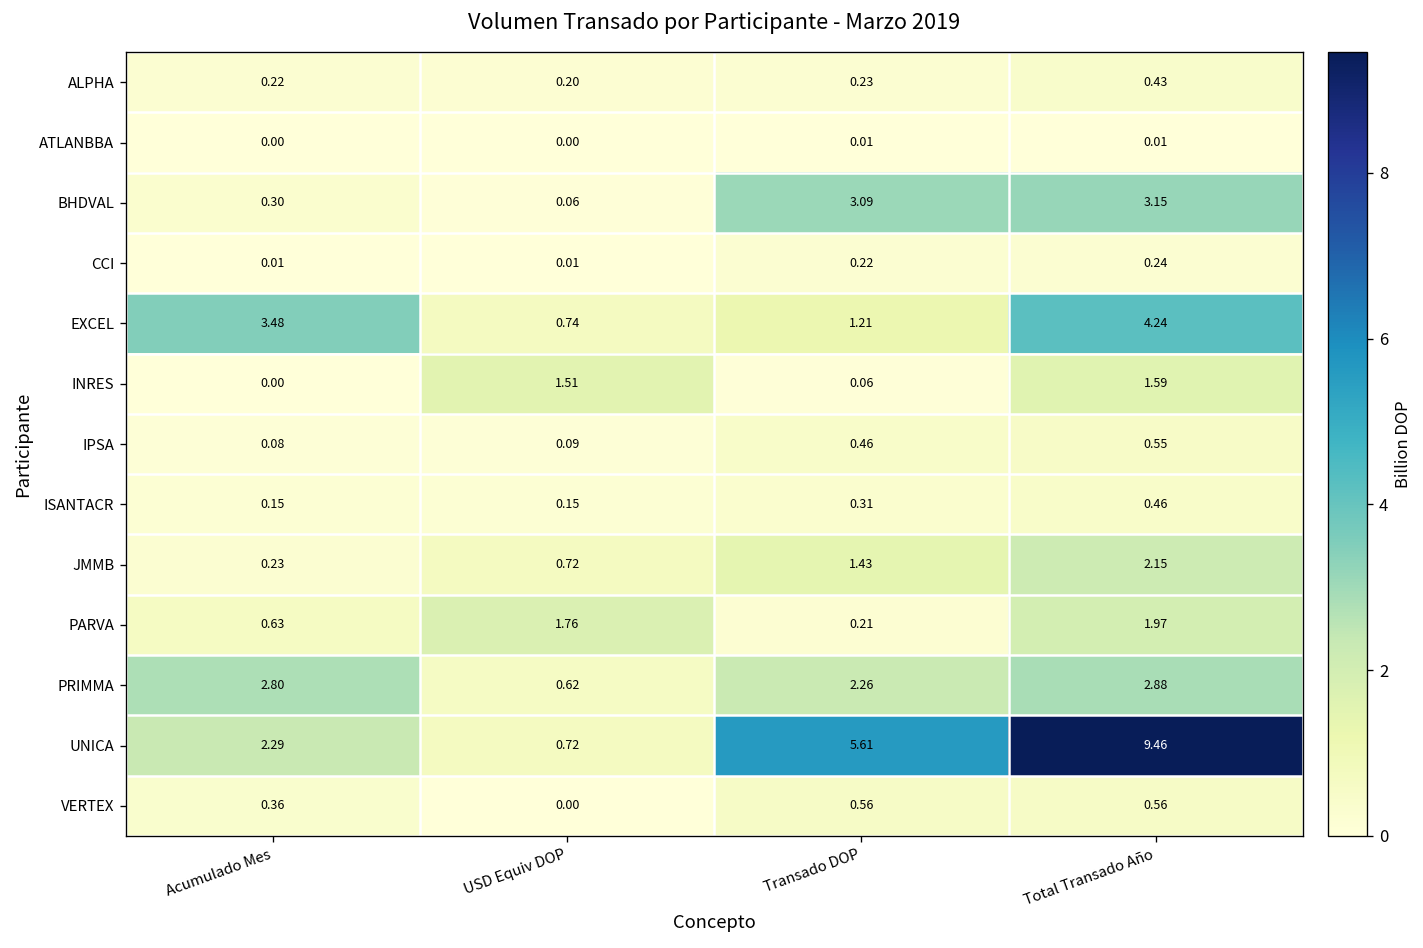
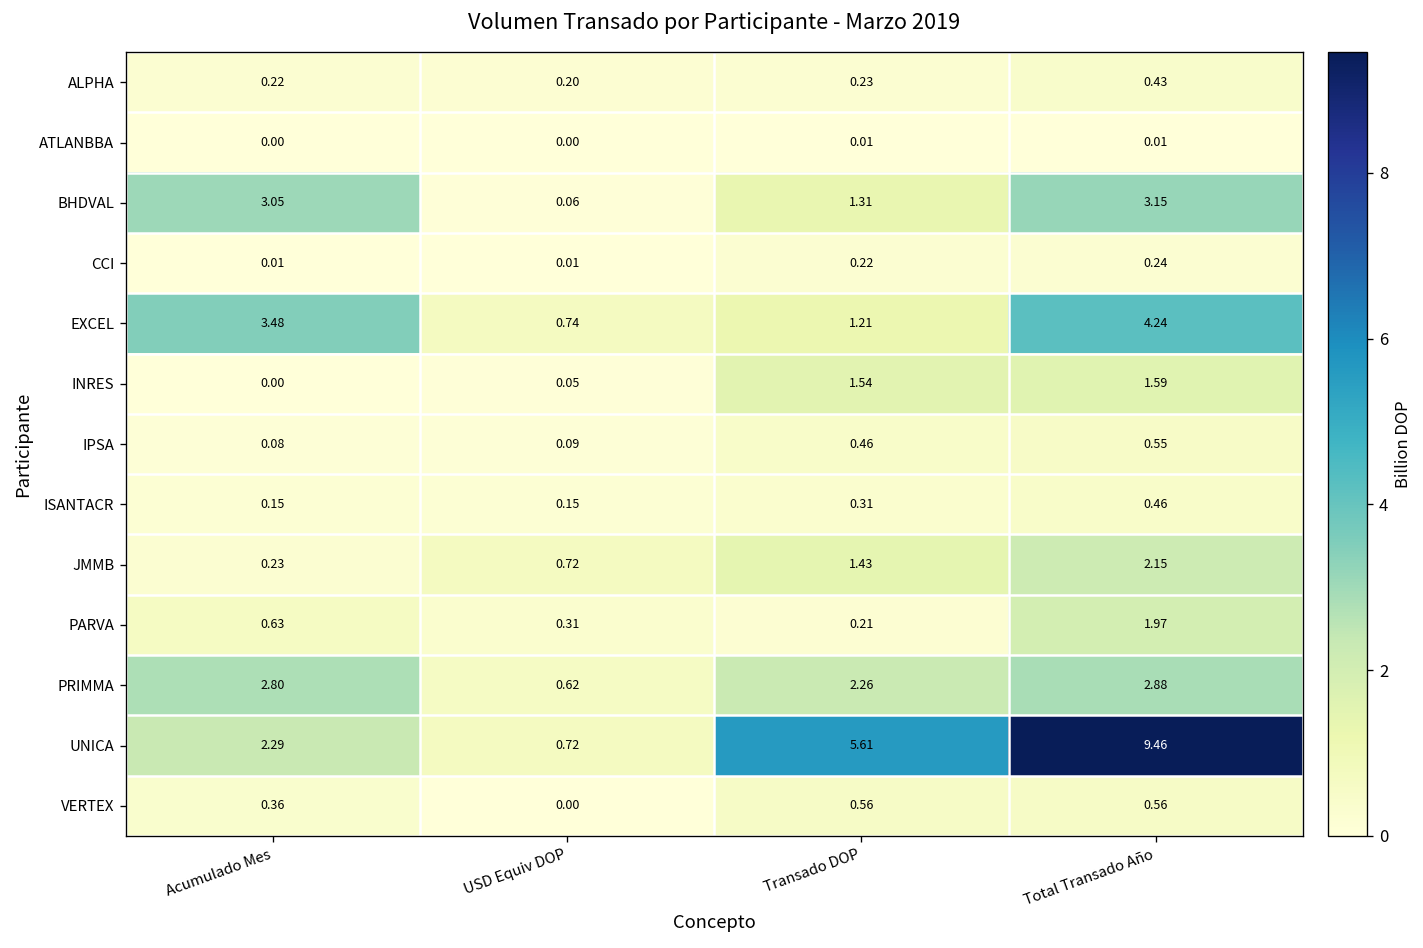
BHDVAL, Acumulado Mes: 0.30 -> 3.05
BHDVAL, Transado DOP: 3.09 -> 1.31
INRES, USD Equiv DOP: 1.51 -> 0.05
INRES, Transado DOP: 0.06 -> 1.54
PARVA, USD Equiv DOP: 1.76 -> 0.31
